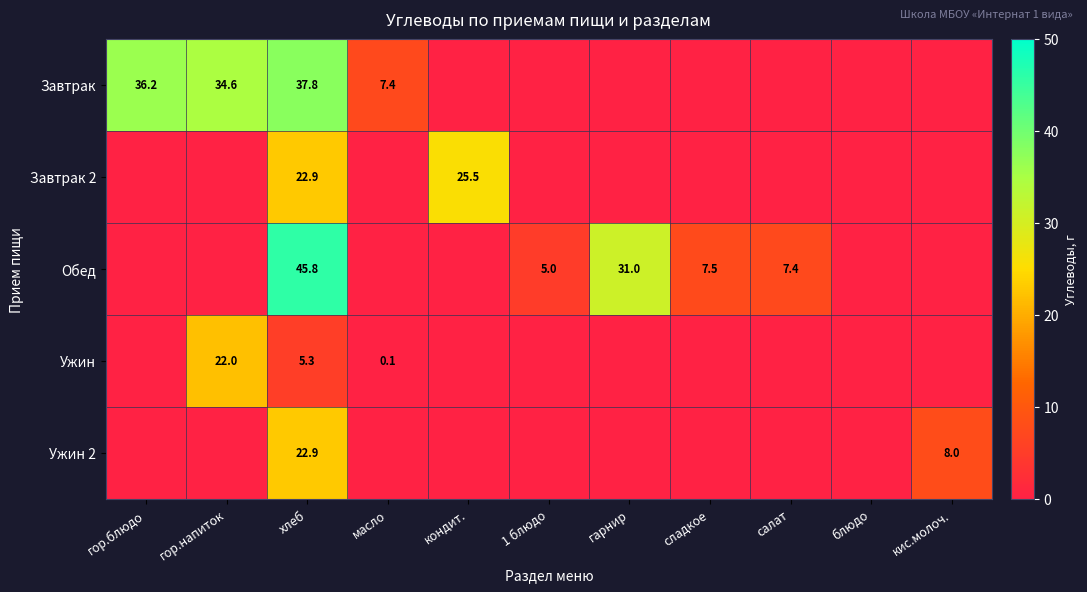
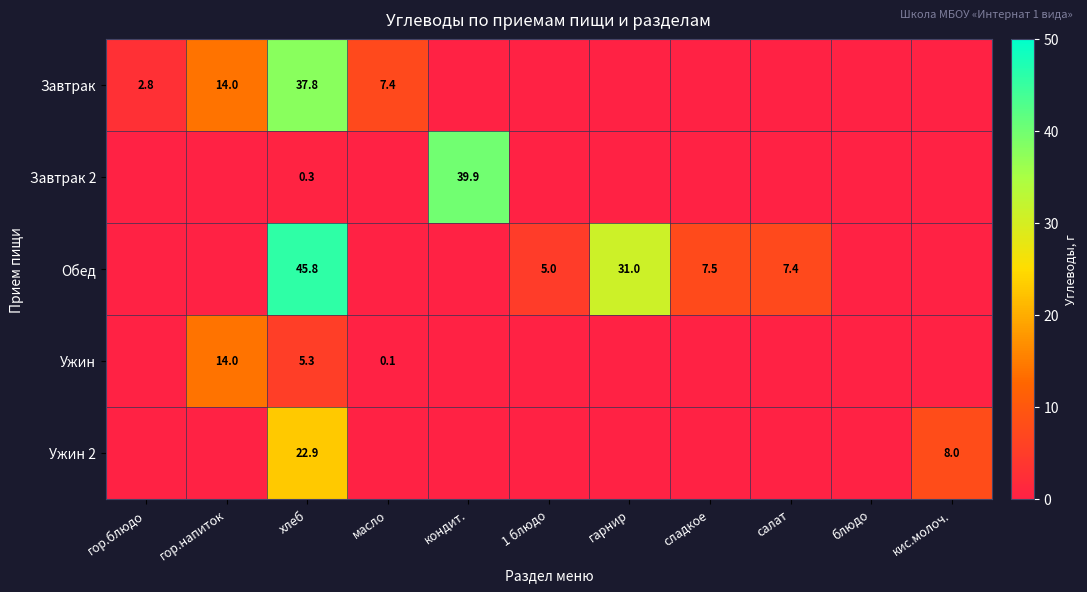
Завтрак, гор.блюдо: 36.2 -> 2.8
Завтрак, гор.напиток: 34.6 -> 14.0
Завтрак 2, хлеб: 22.9 -> 0.3
Завтрак 2, кондит.: 25.5 -> 39.9
Ужин, гор.напиток: 22.0 -> 14.0
